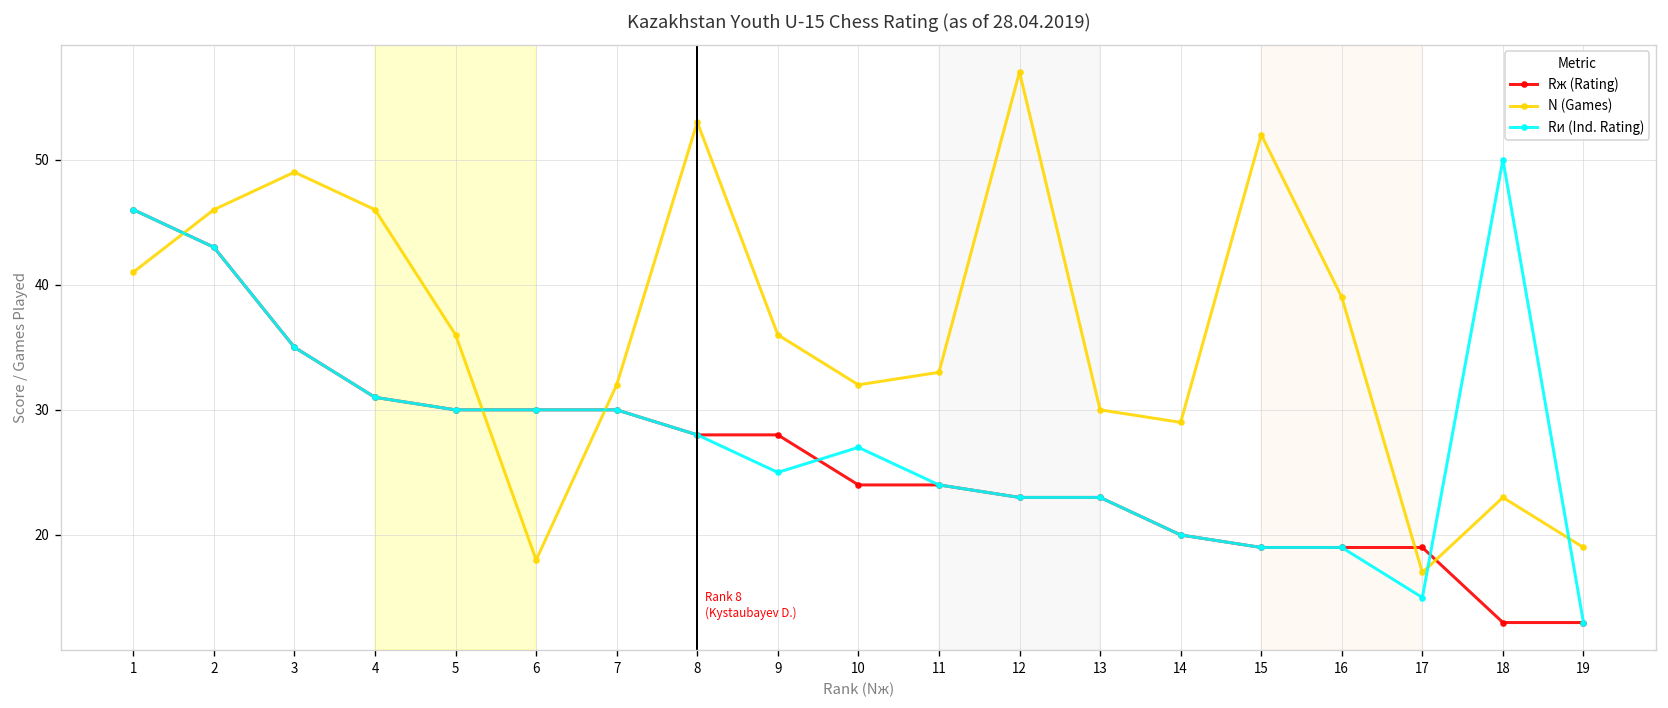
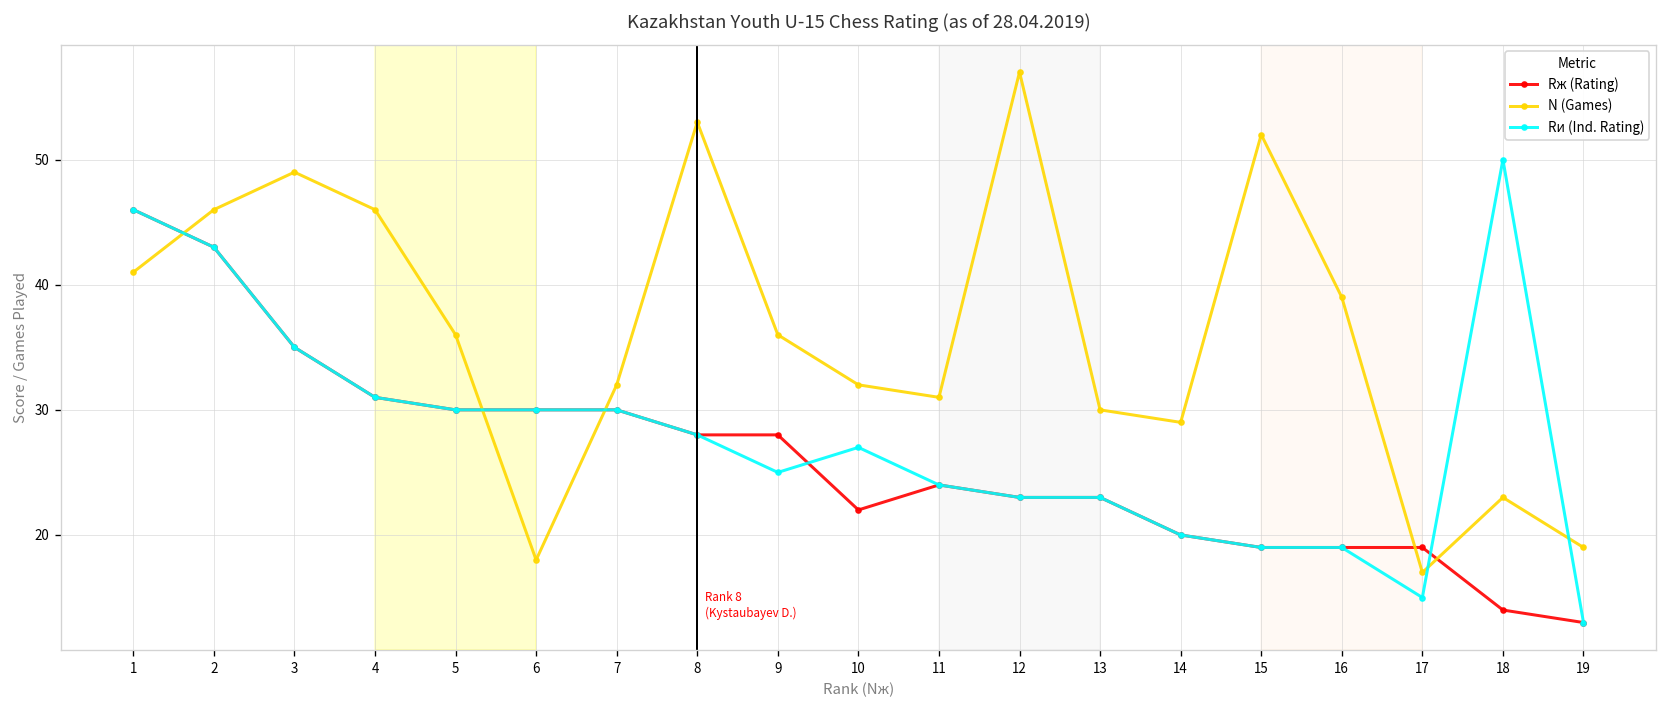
Rж (Rating), 10: 24 -> 22
N (Games), 11: 33 -> 31
Rж (Rating), 18: 13 -> 14
